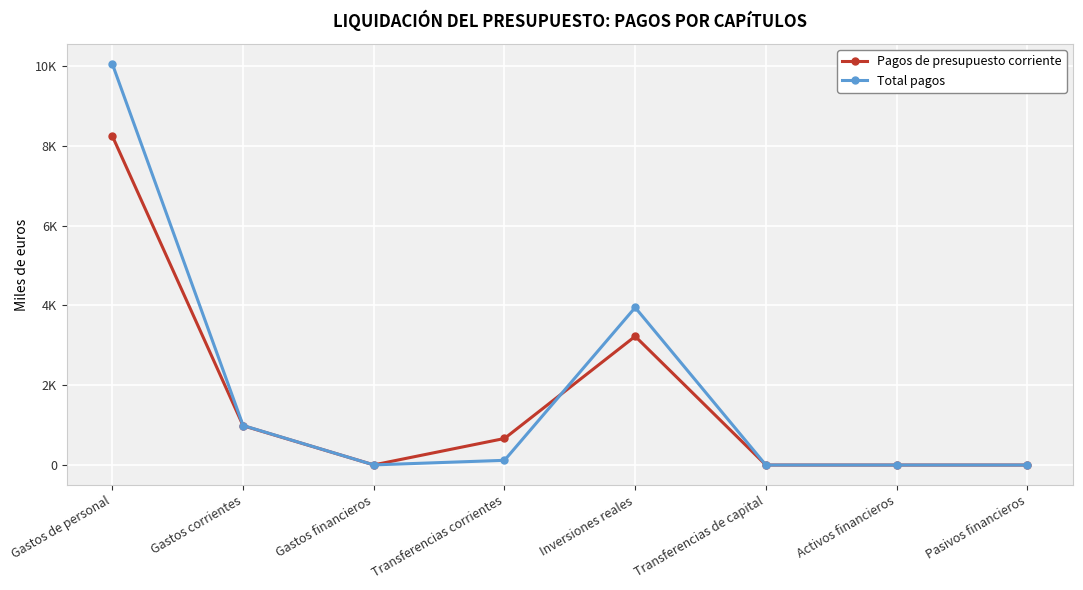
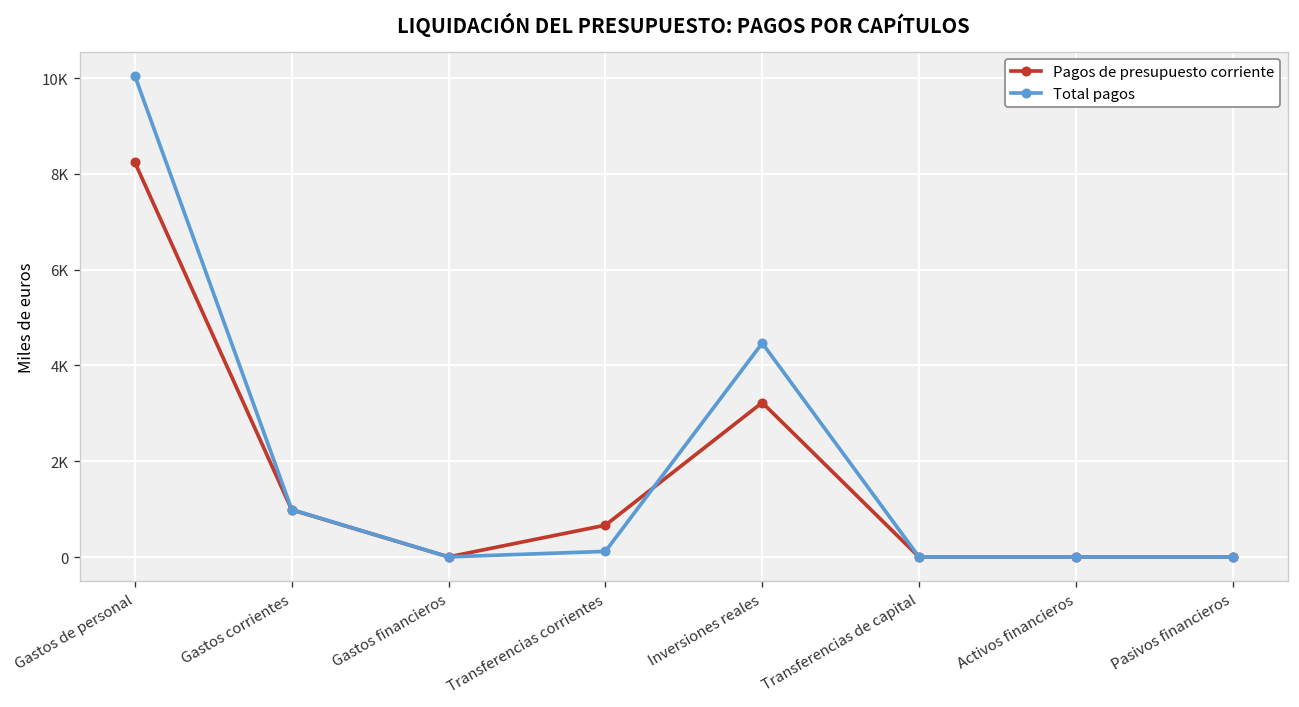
Total pagos, Inversiones reales: 3900 -> 4500
